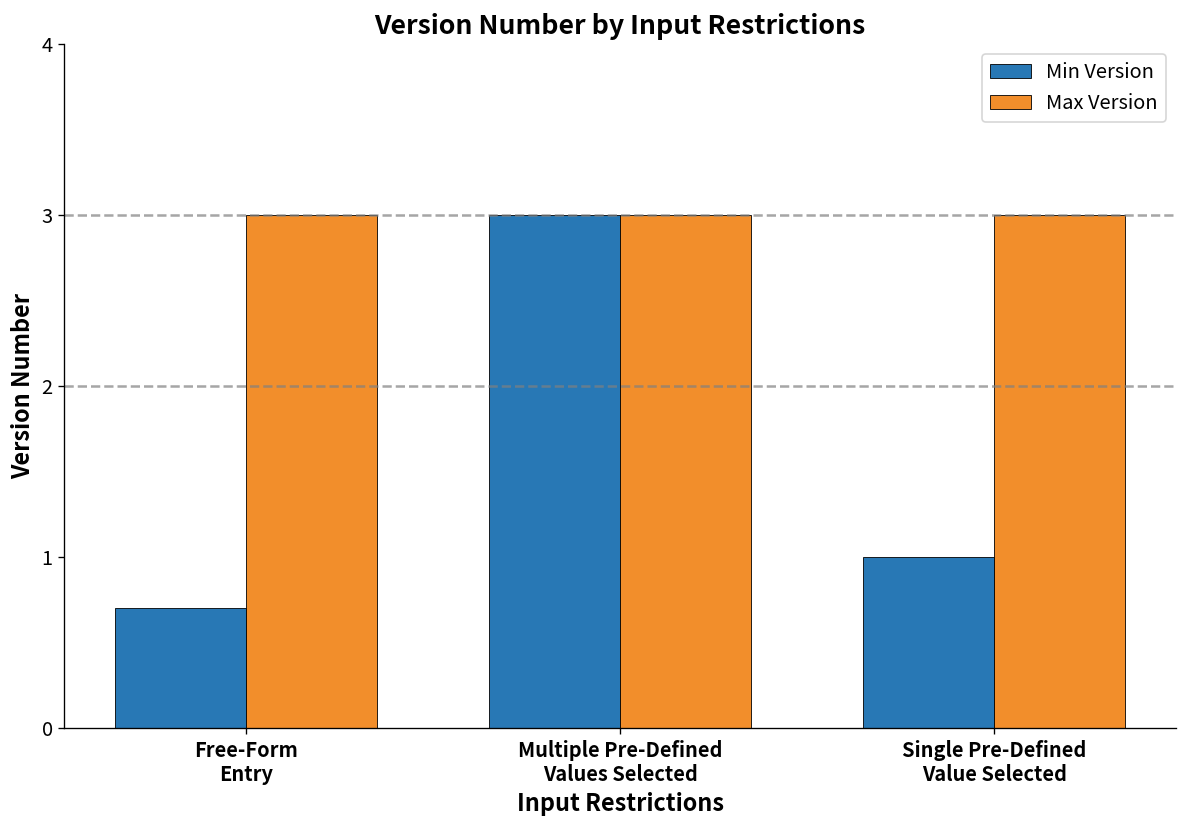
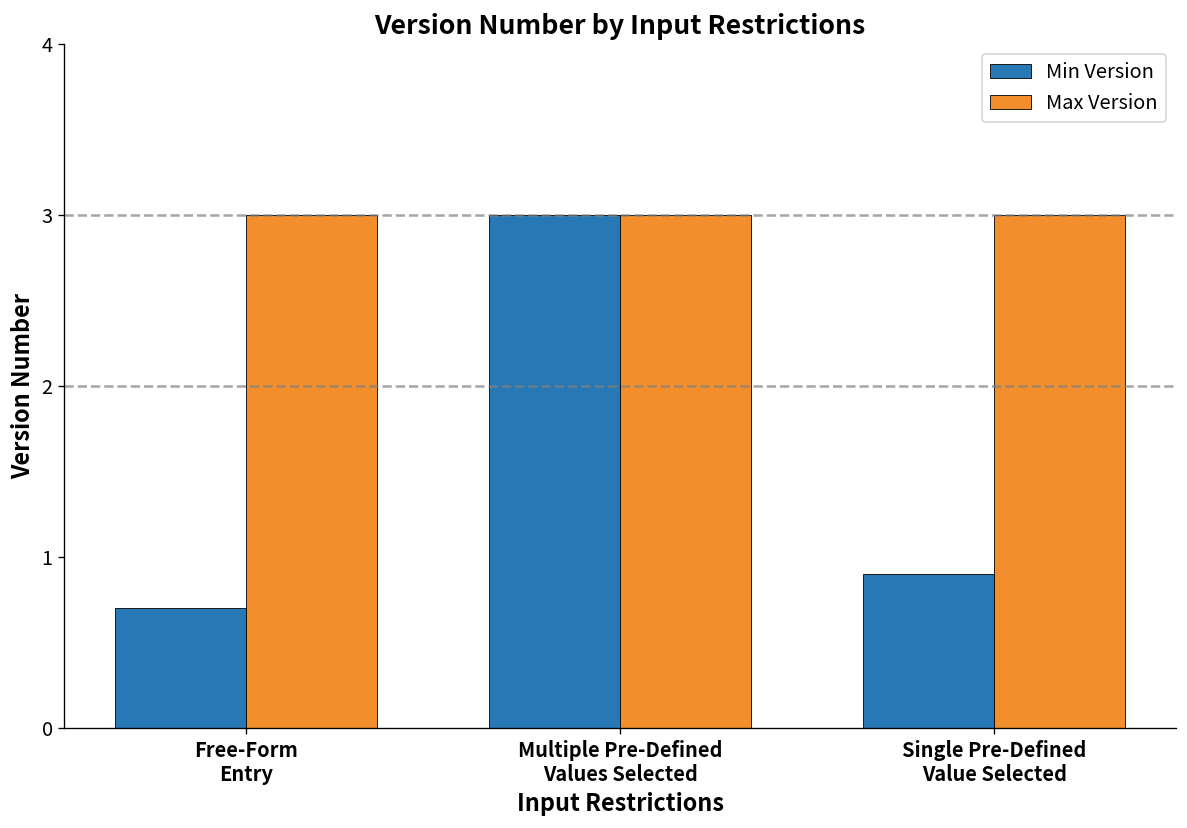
Min Version, Single Pre-Defined Value Selected: 1.0 -> 0.9
